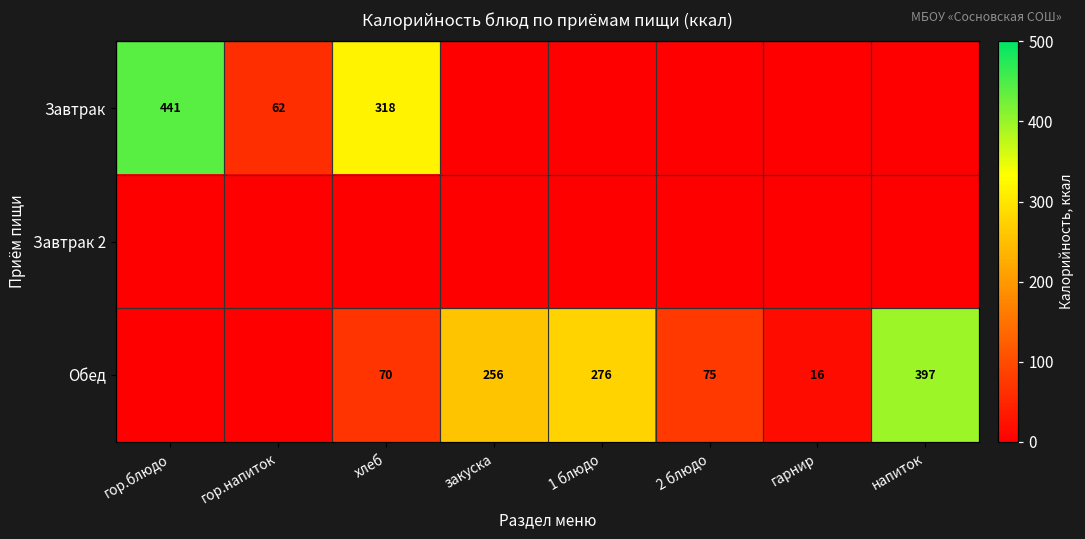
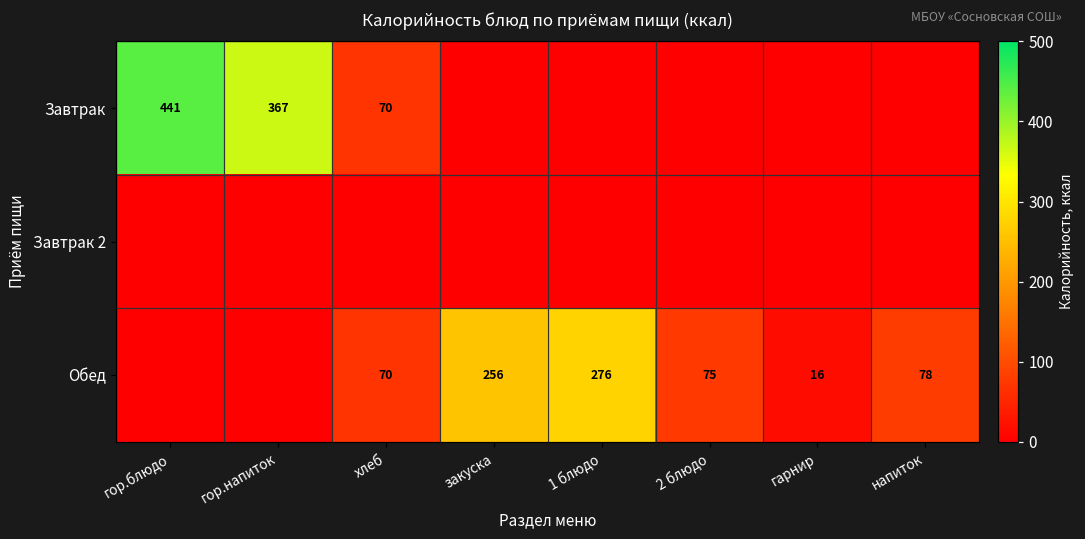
Завтрак, гор.напиток: 62 -> 367
Завтрак, хлеб: 318 -> 70
Обед, напиток: 397 -> 78
